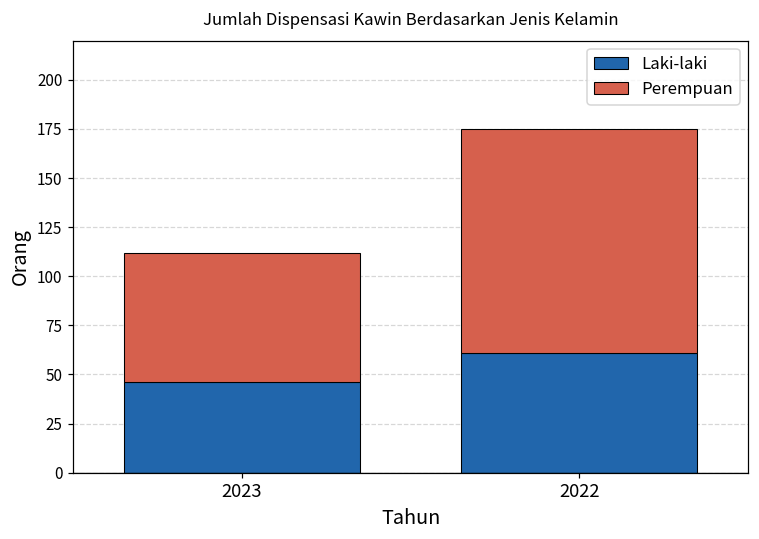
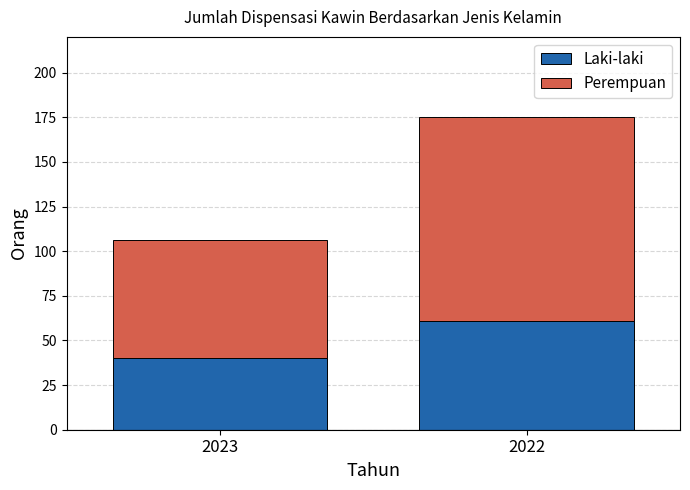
Laki-laki, 2023: 46 -> 40
